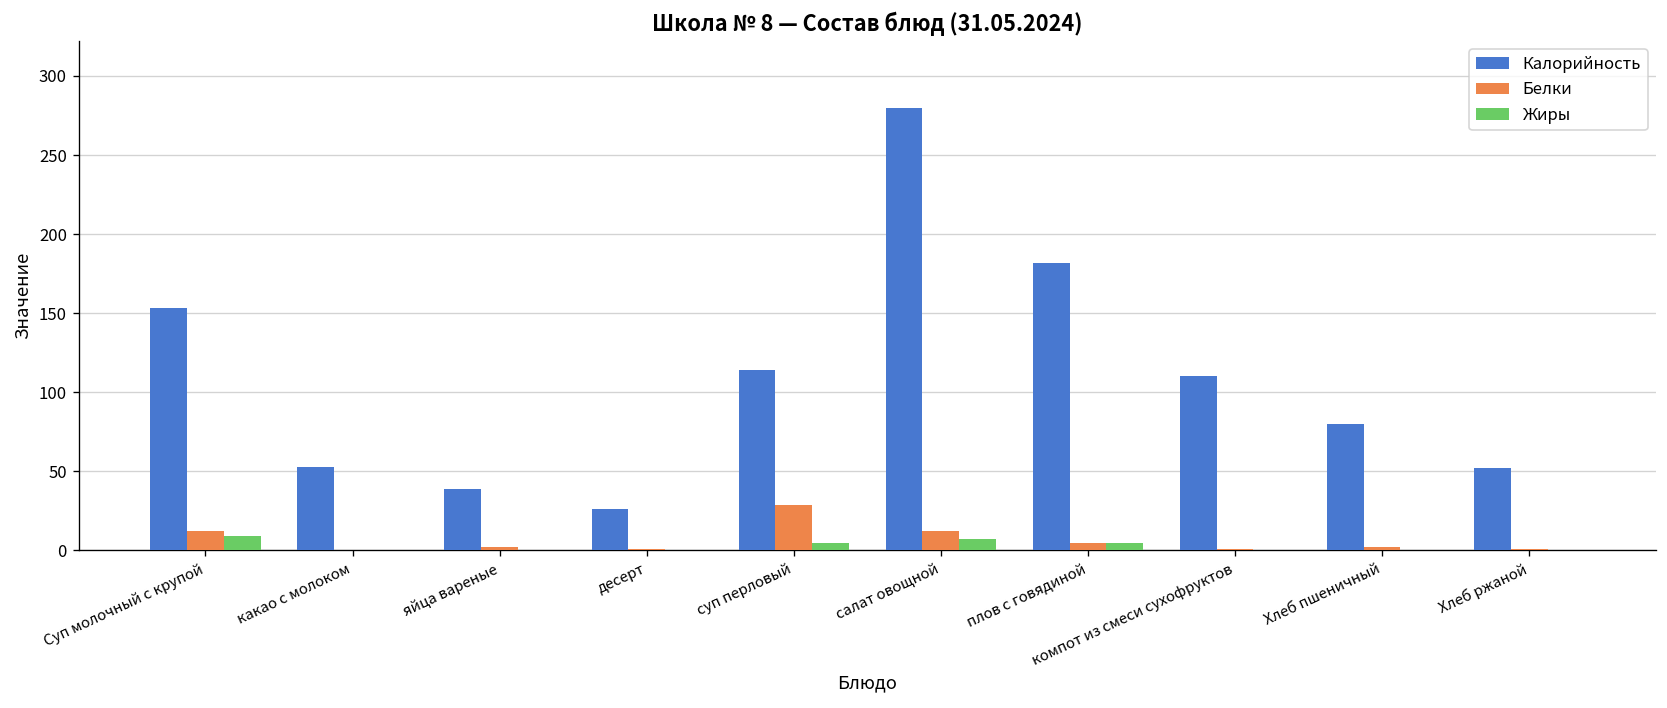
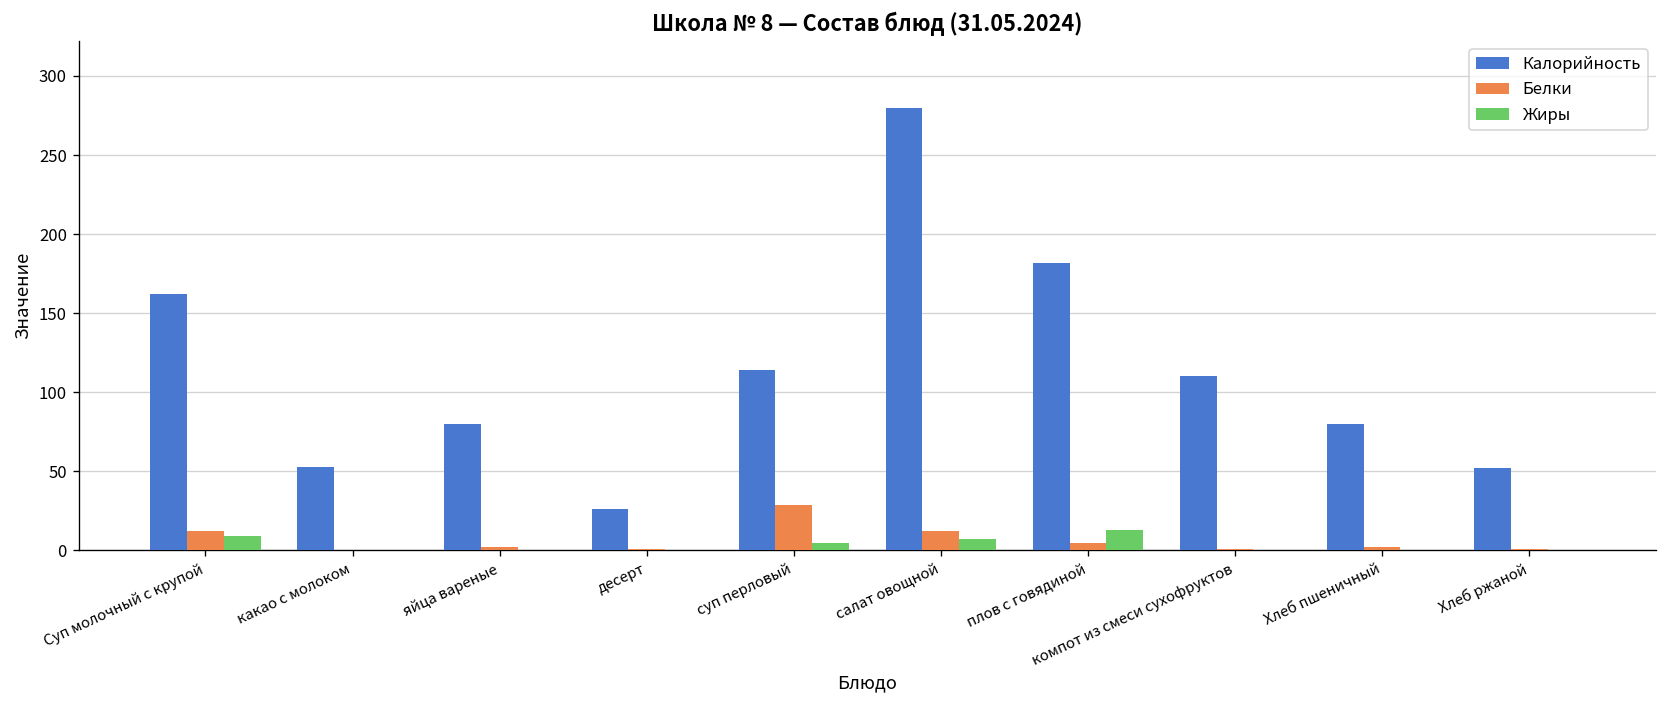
Калорийность, Суп молочный с крупой: 153 -> 162
Калорийность, яйца вареные: 39 -> 80
Жиры, плов с говядиной: 5 -> 13
